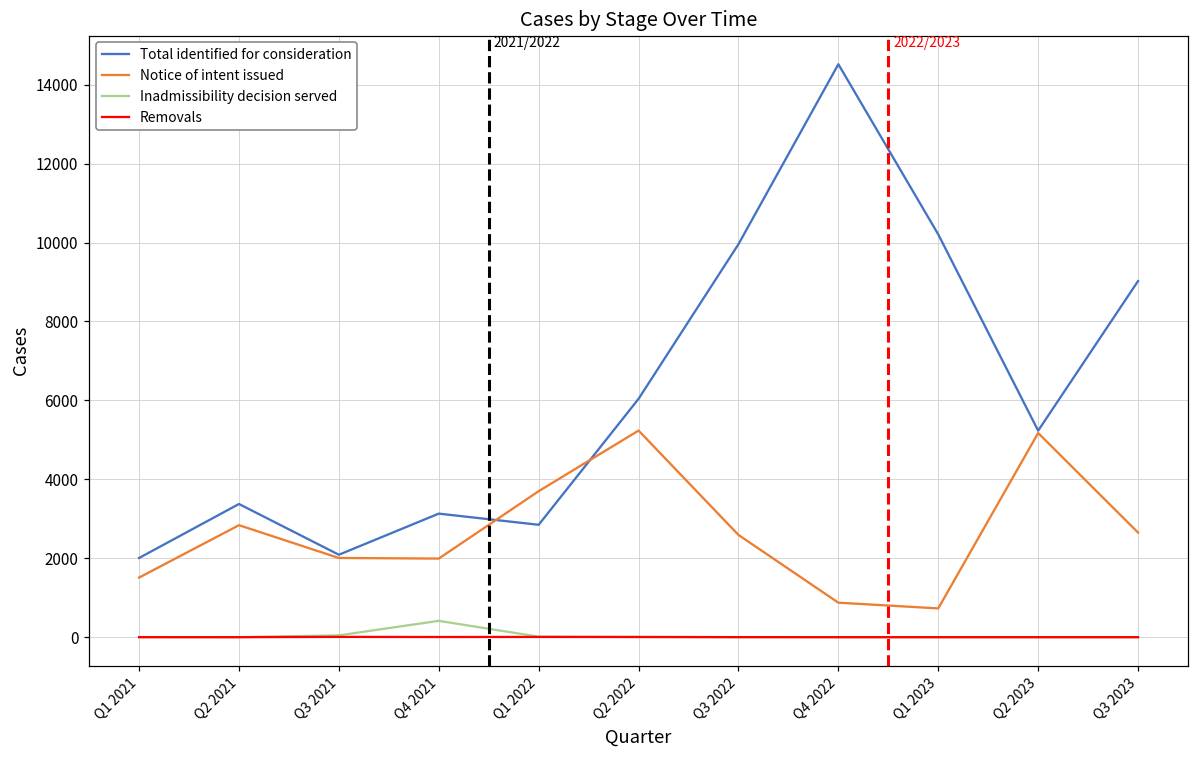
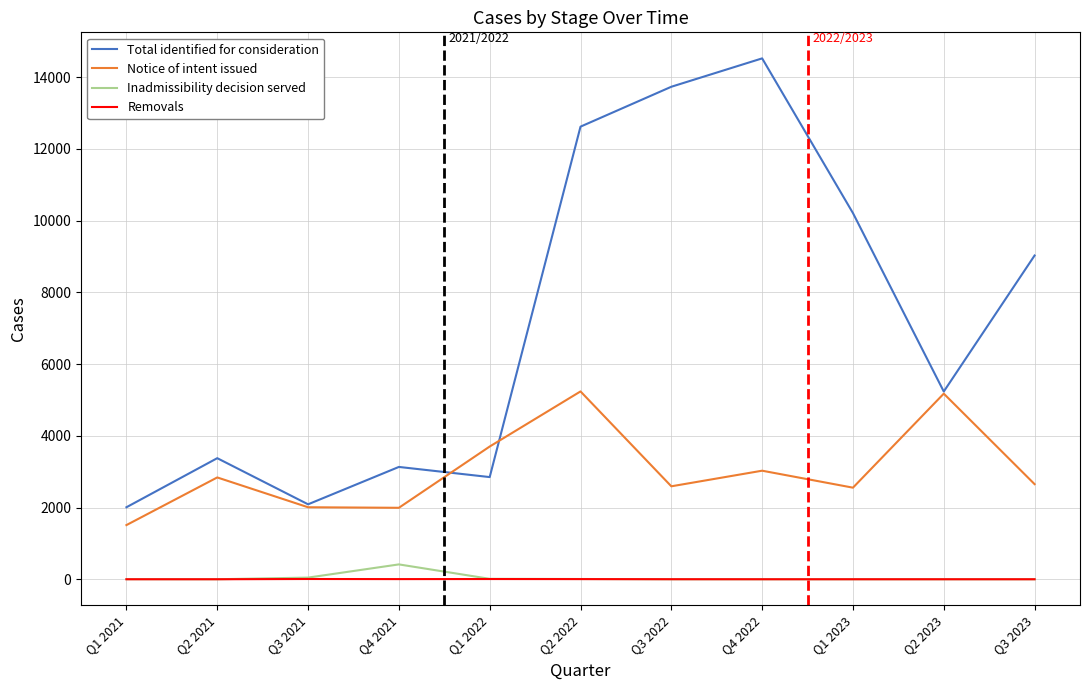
Total identified for consideration, Q2 2022: 6000 -> 12600
Total identified for consideration, Q3 2022: 10000 -> 13700
Notice of intent issued, Q4 2022: 900 -> 3000
Notice of intent issued, Q1 2023: 700 -> 2600
